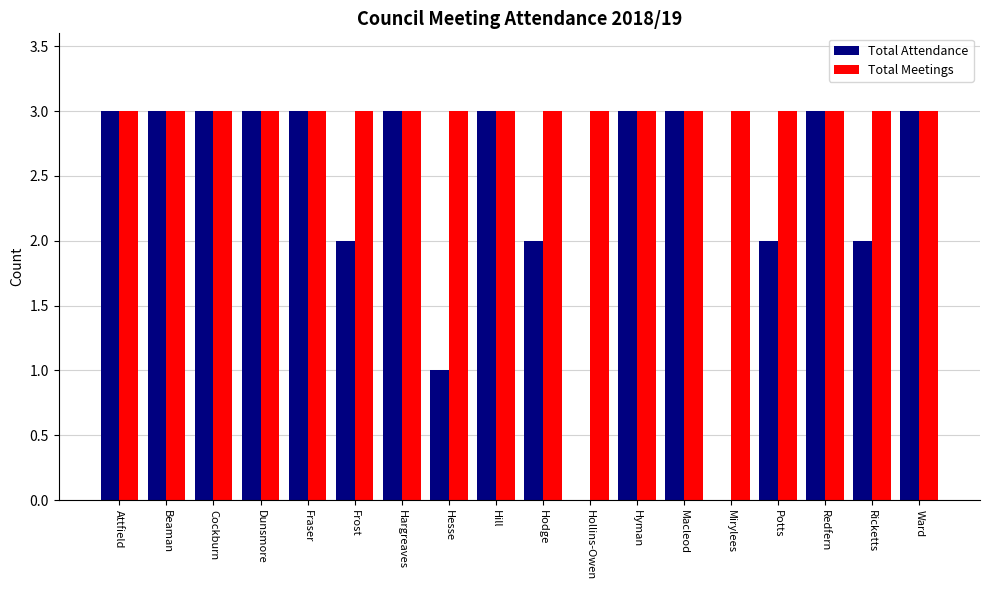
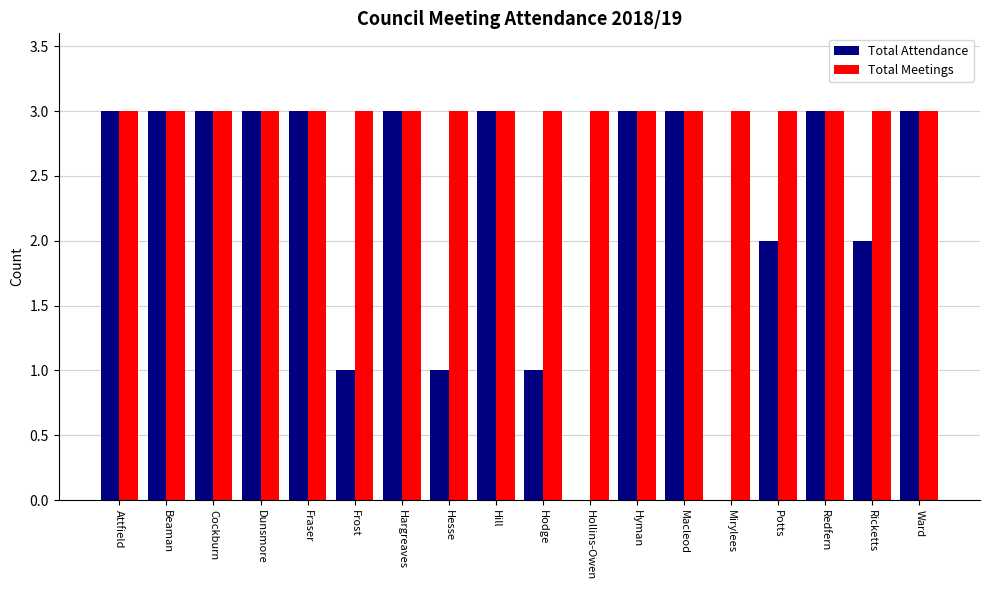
Total Attendance, Frost: 2 -> 1
Total Attendance, Hodge: 2 -> 1
